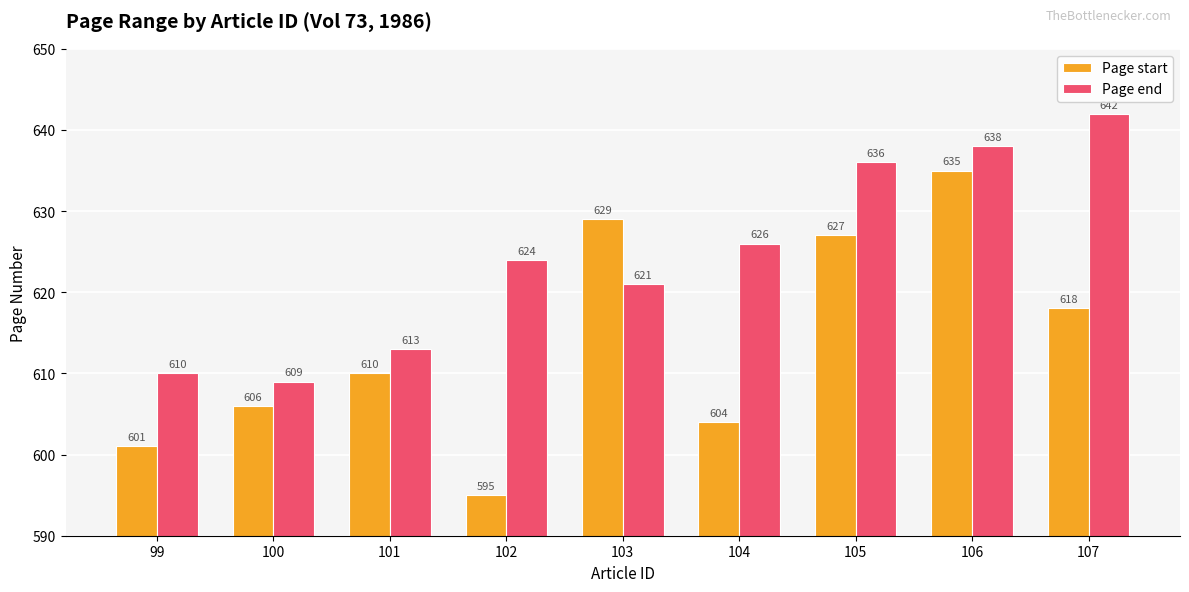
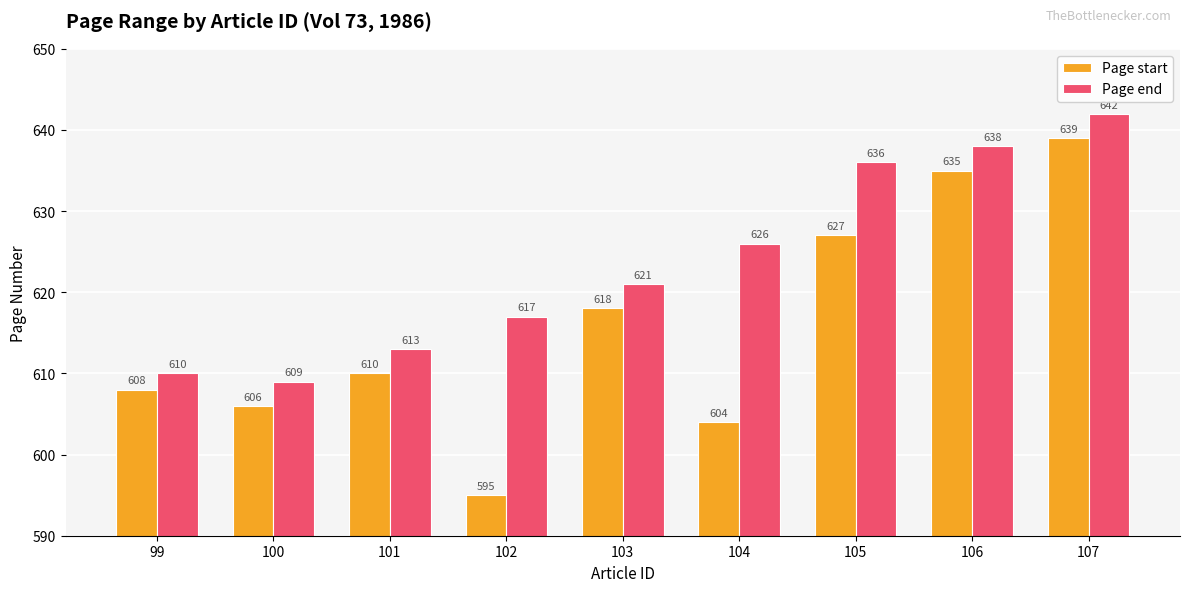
Page start, 99: 601 -> 608
Page end, 102: 624 -> 617
Page start, 103: 629 -> 618
Page start, 107: 618 -> 639
